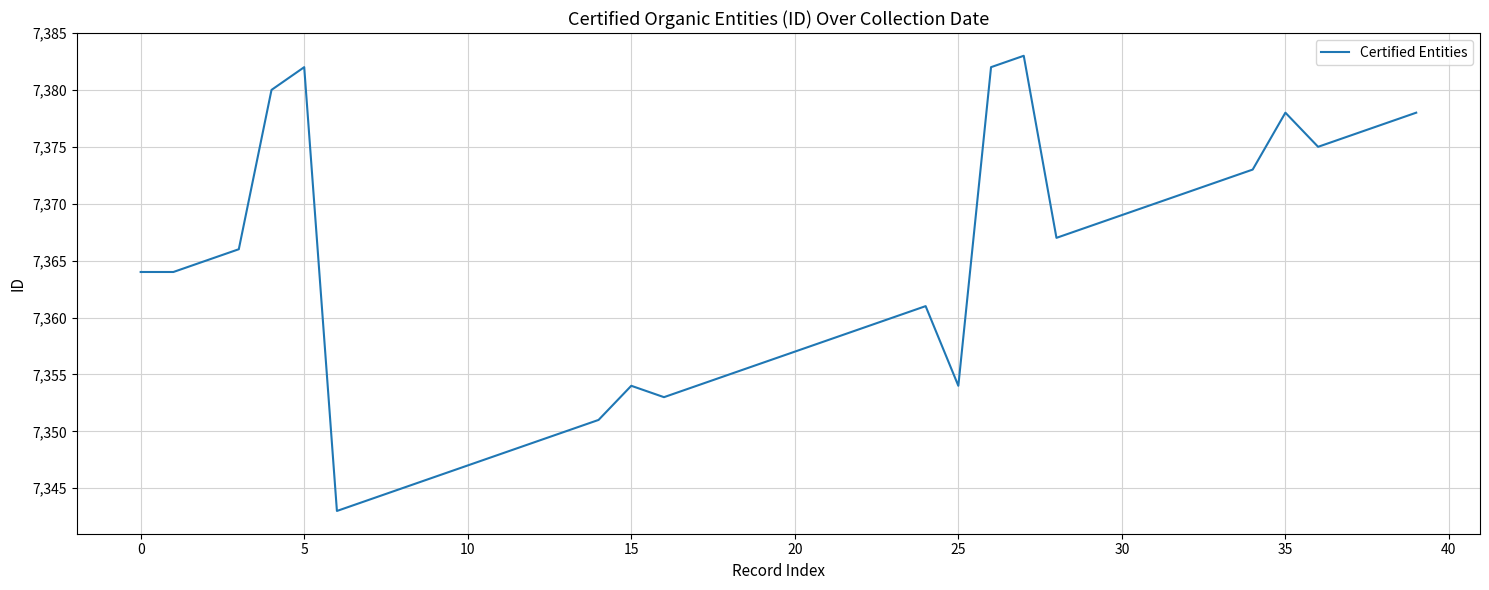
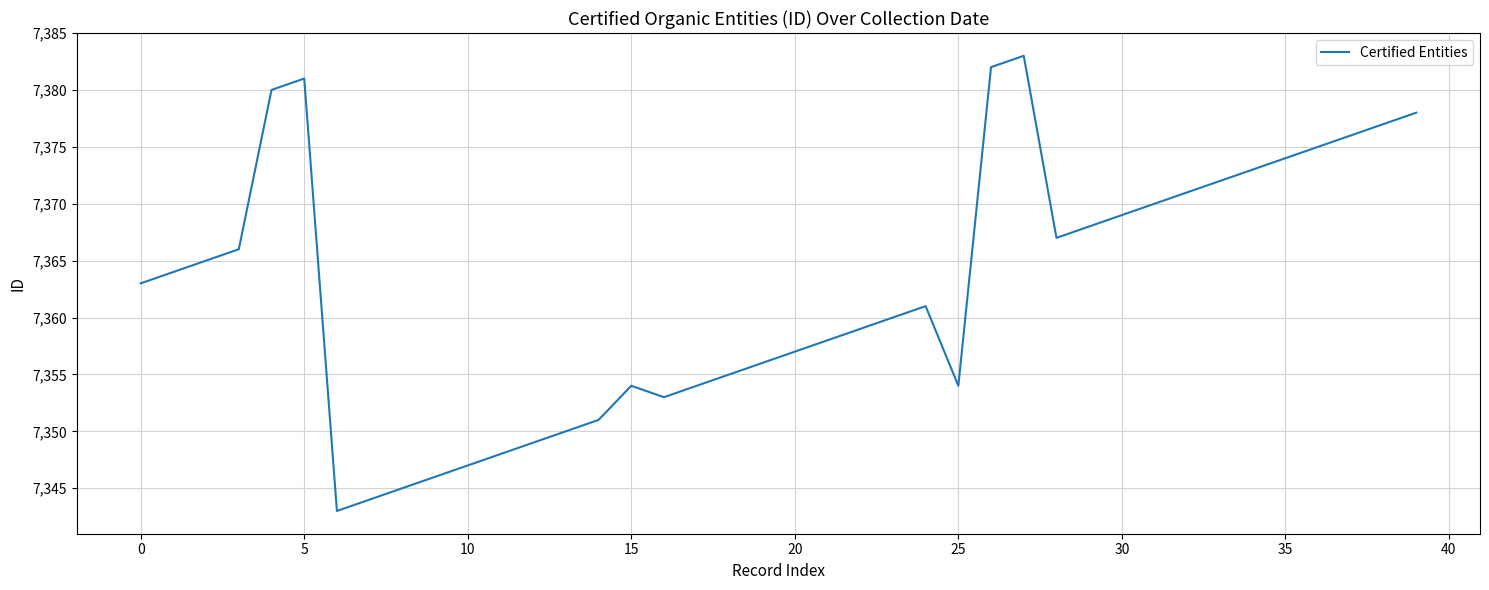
0: 7,364 -> 7,363
5: 7,382 -> 7,381
35: 7,378 -> 7,374
